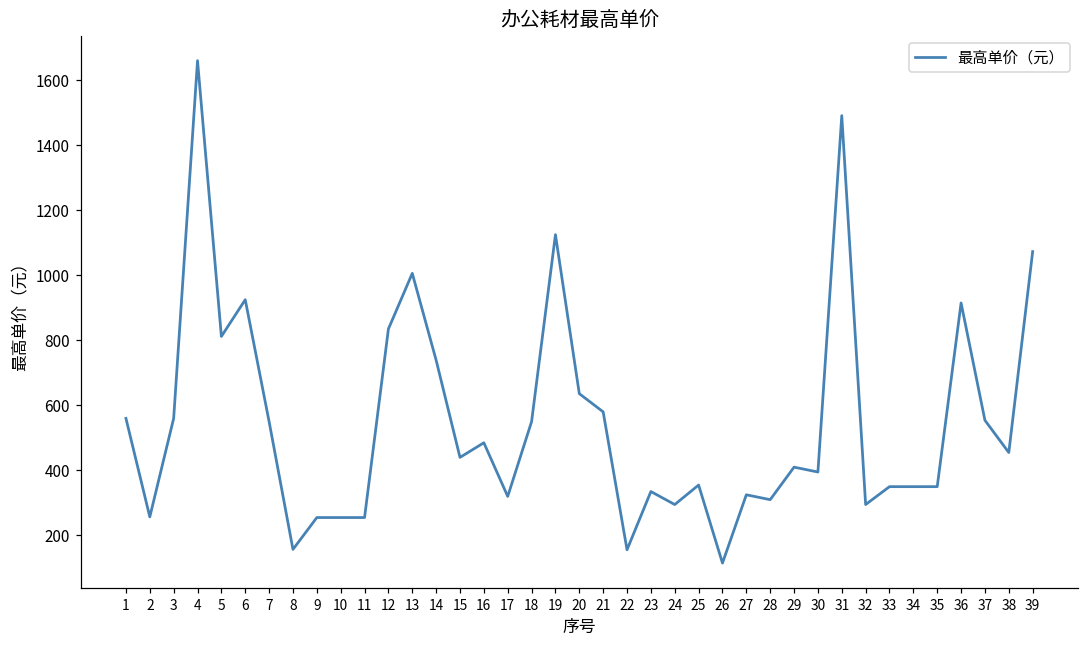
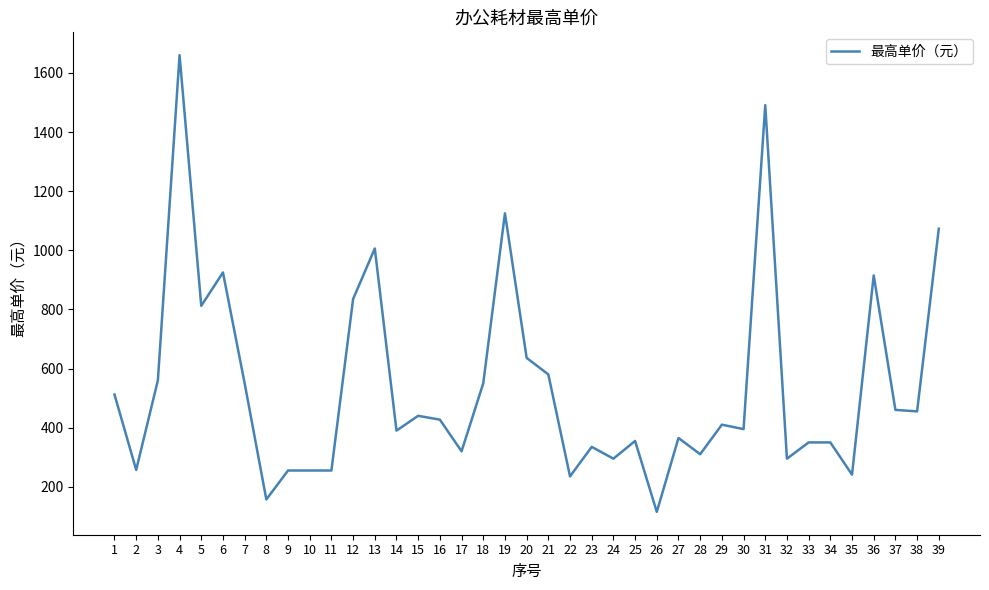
1: 560 -> 510
14: 740 -> 390
16: 490 -> 430
22: 160 -> 240
27: 330 -> 370
35: 350 -> 240
37: 550 -> 460
